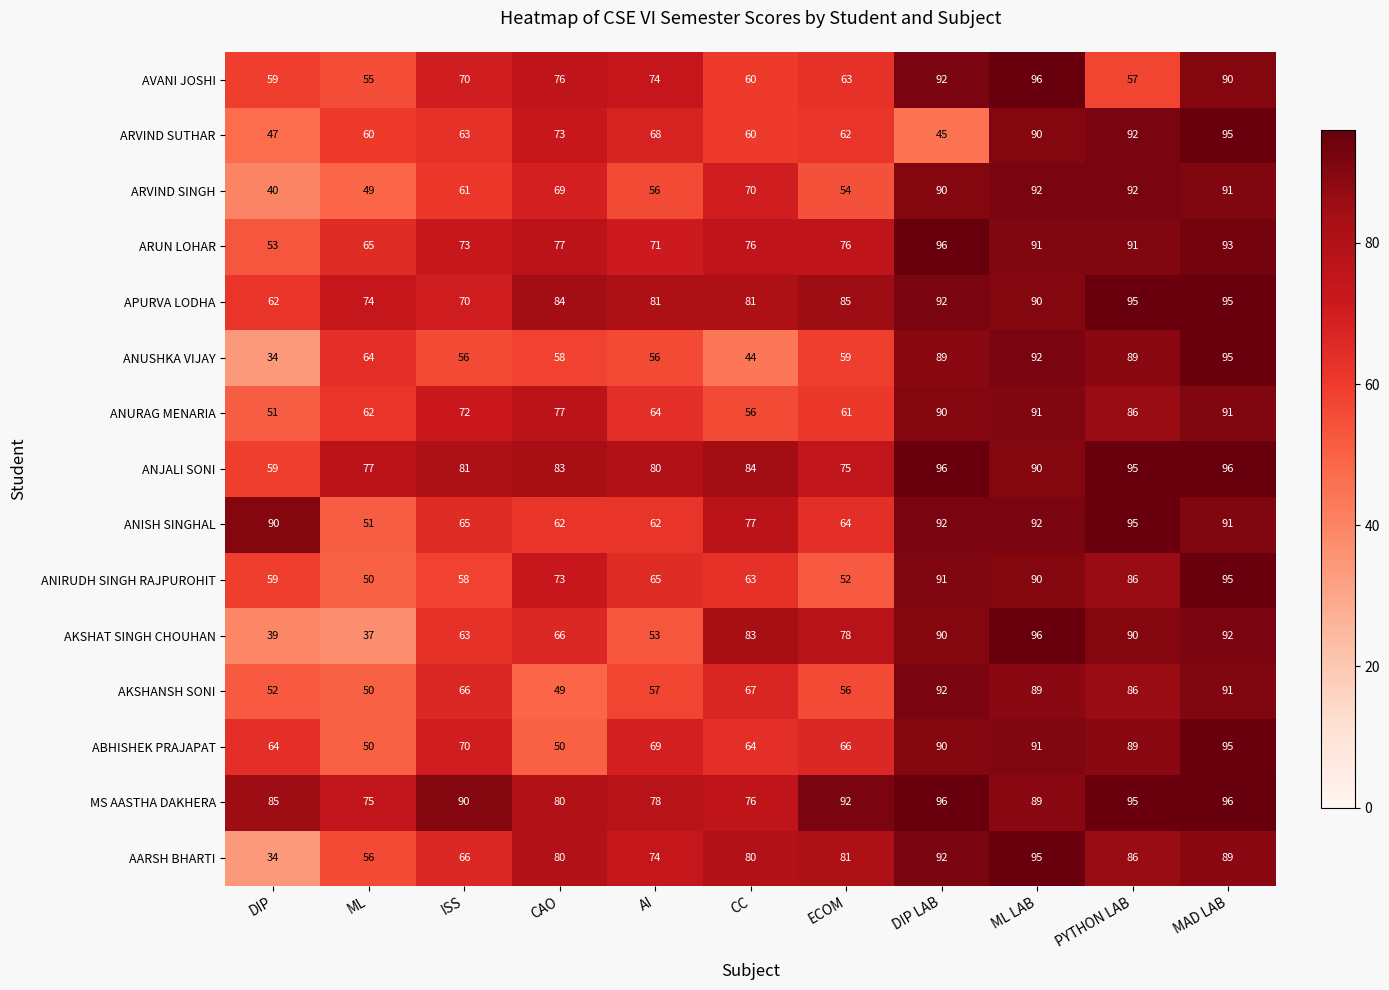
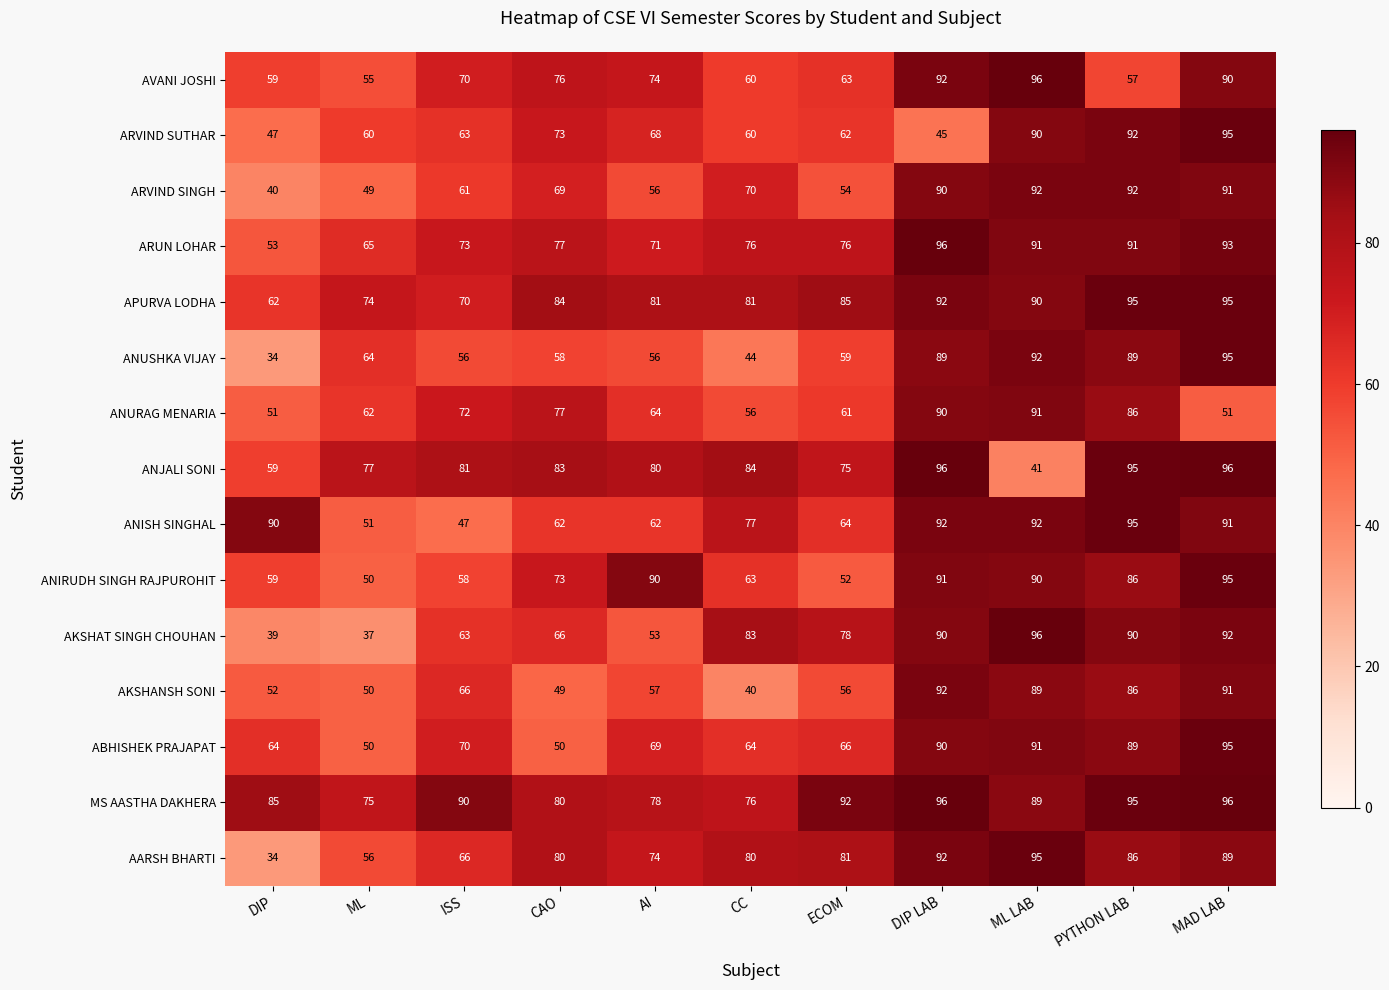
ANURAG MENARIA, MAD LAB: 91 -> 51
ANJALI SONI, ML LAB: 90 -> 41
ANISH SINGHAL, ISS: 65 -> 47
ANIRUDH SINGH RAJPUROHIT, AI: 65 -> 90
AKSHANSH SONI, CC: 67 -> 40
